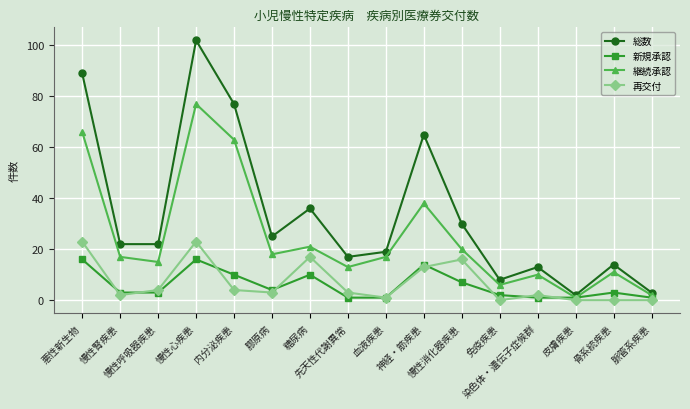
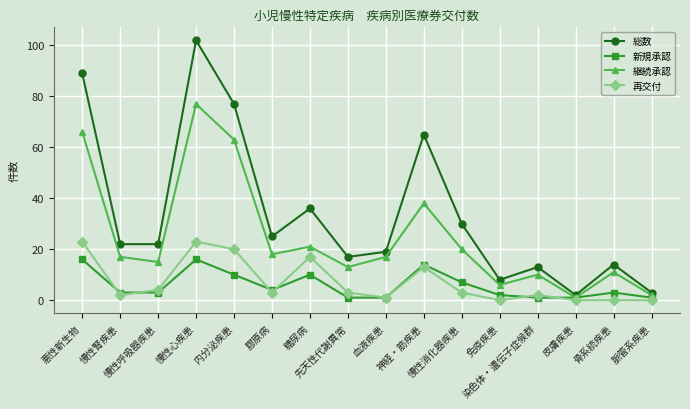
再交付, 内分泌疾患: 4 -> 20
再交付, 慢性消化器疾患: 16 -> 3
